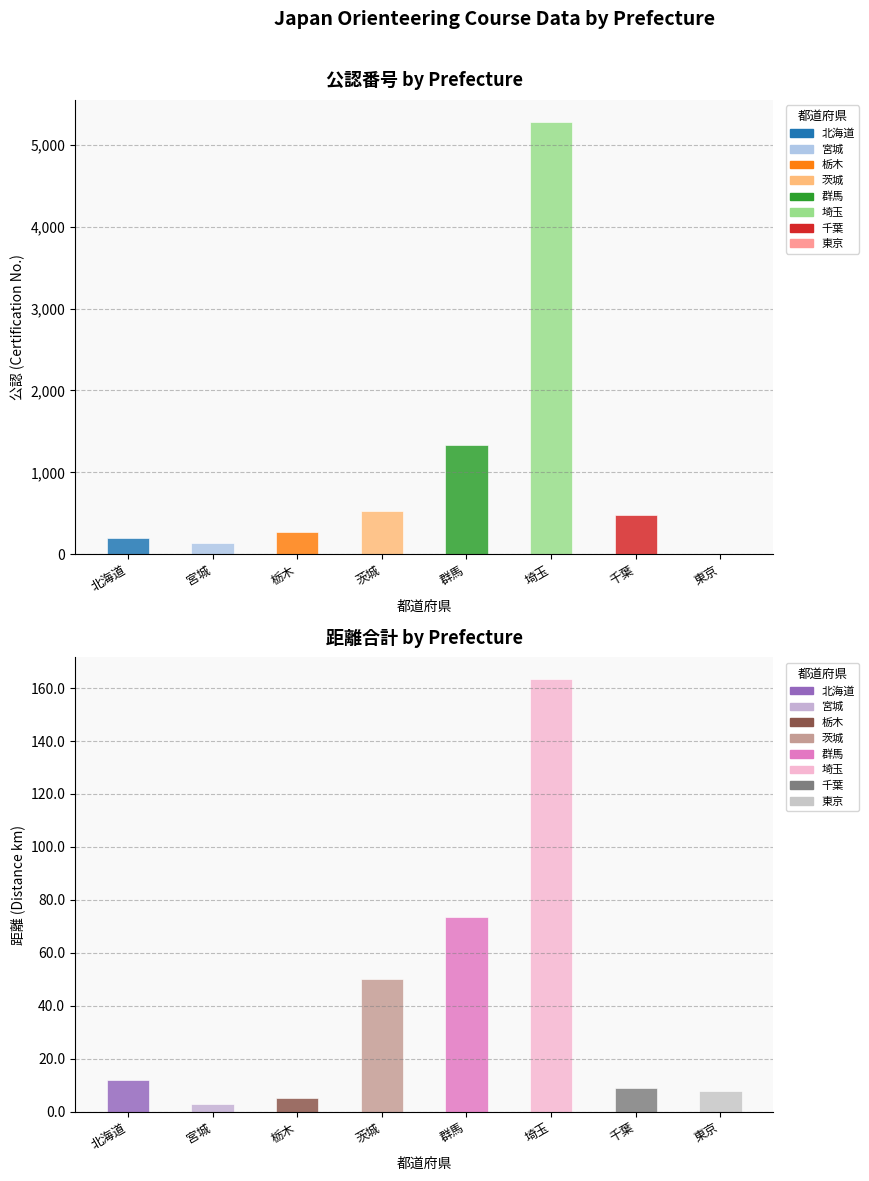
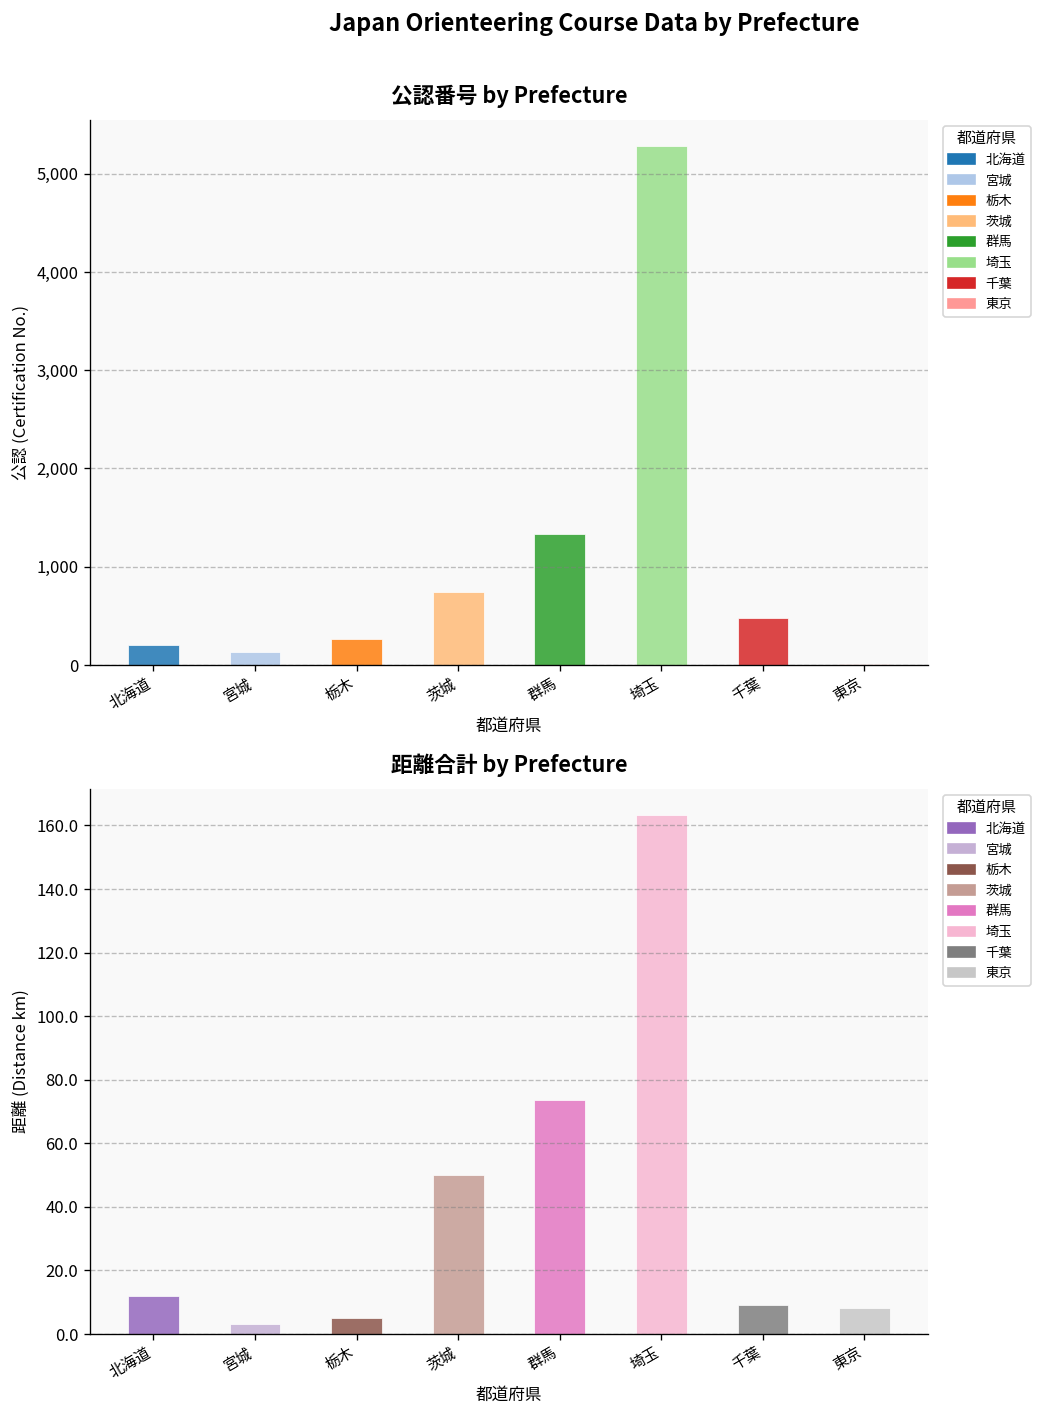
公認番号 by Prefecture, 茨城: 500 -> 700
